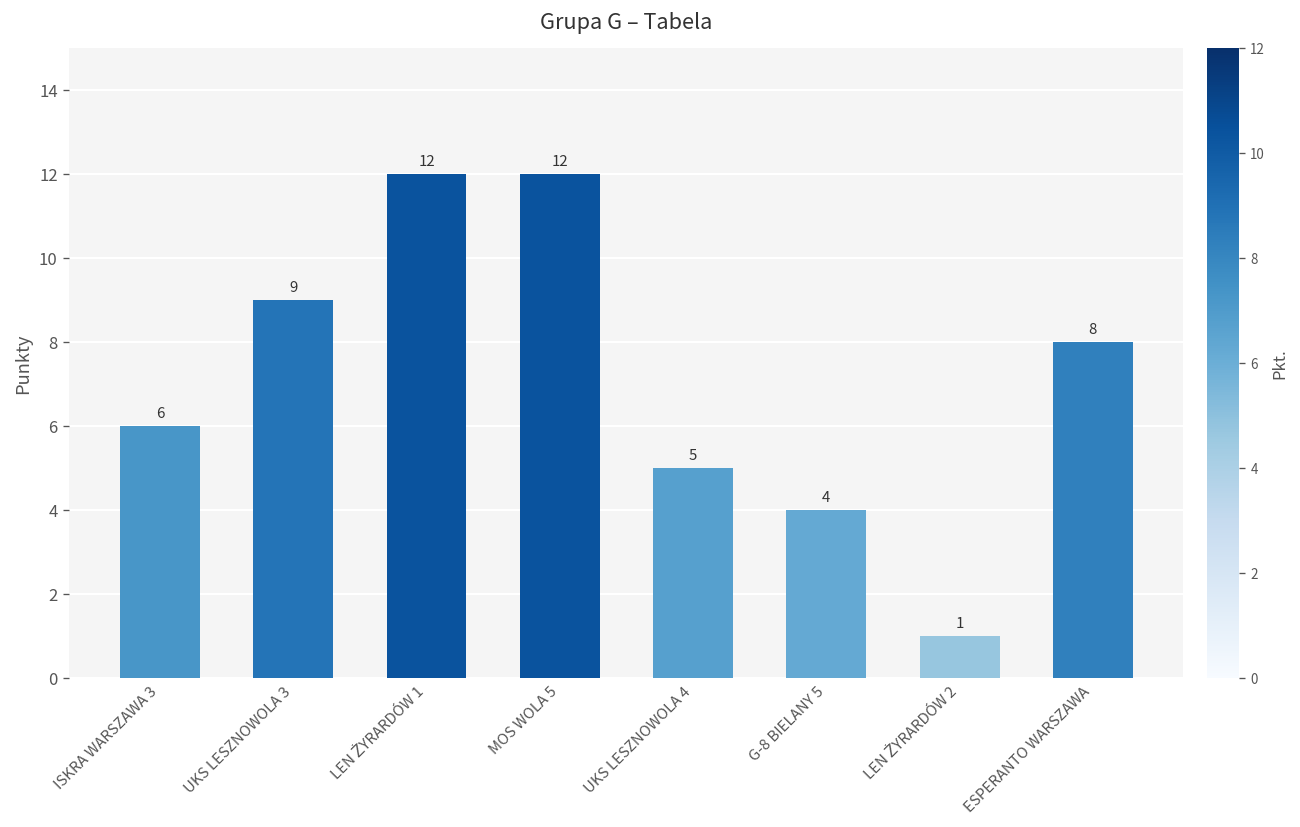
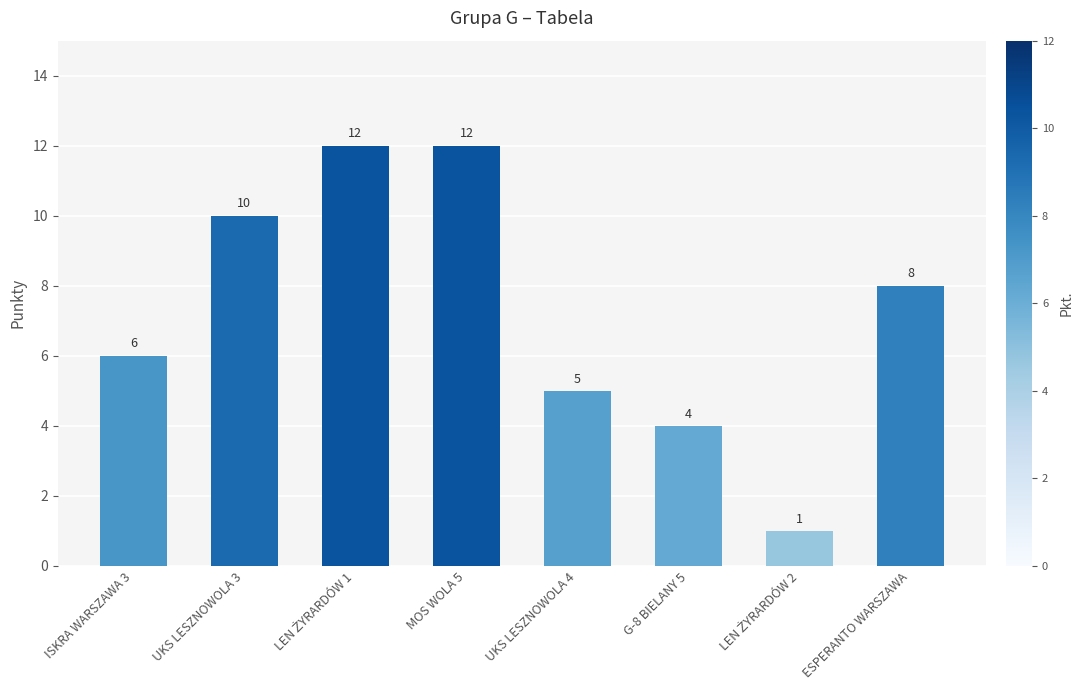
UKS LESZNOWOLA 3: 9 -> 10
